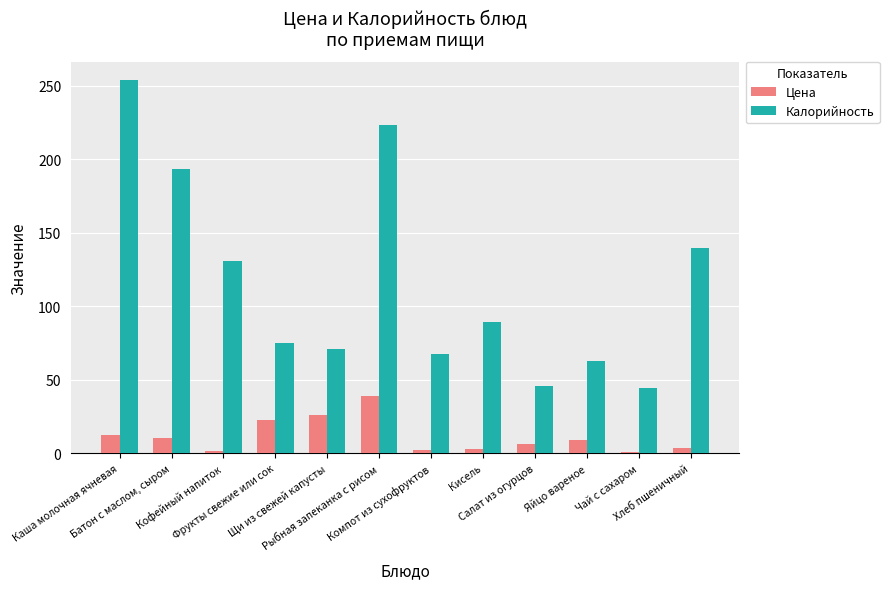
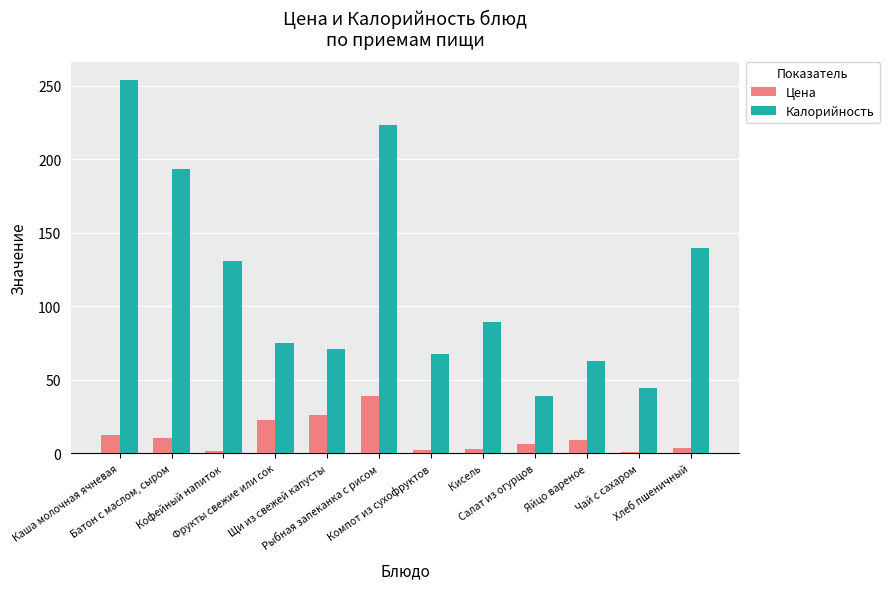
Калорийность, Салат из огурцов: 46 -> 39
